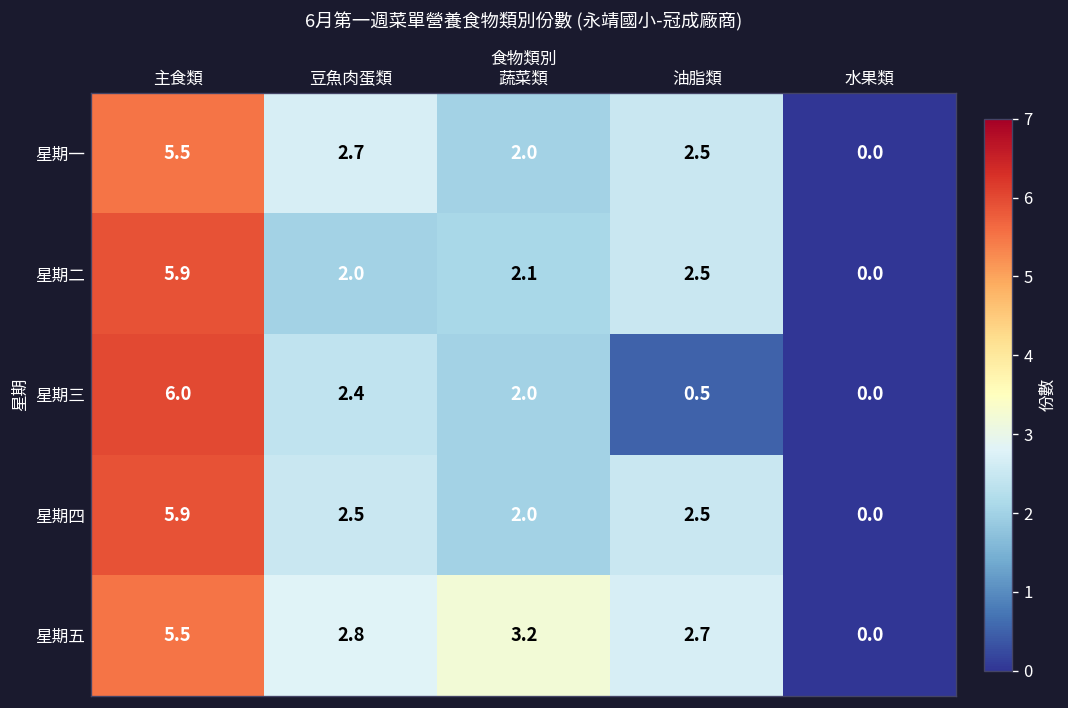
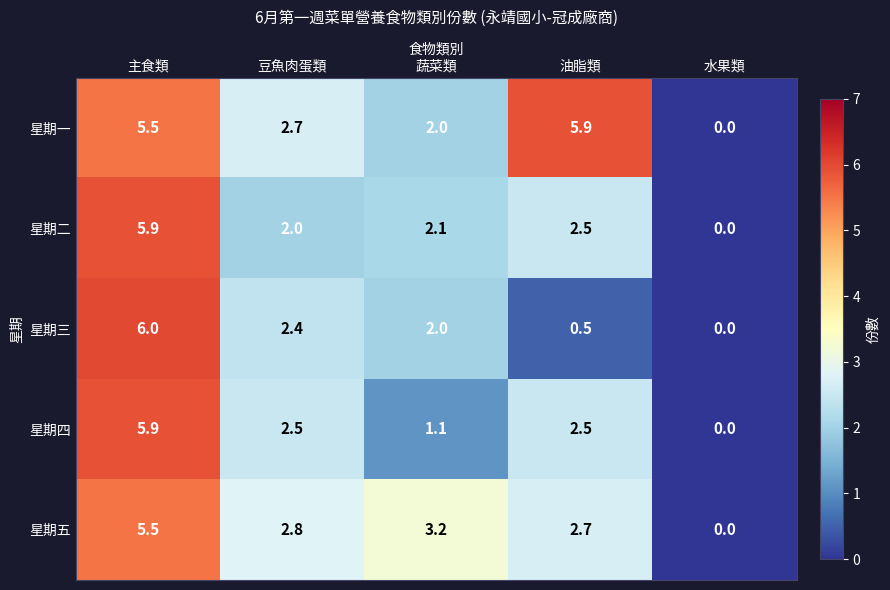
星期一, 油脂類: 2.5 -> 5.9
星期四, 蔬菜類: 2.0 -> 1.1
